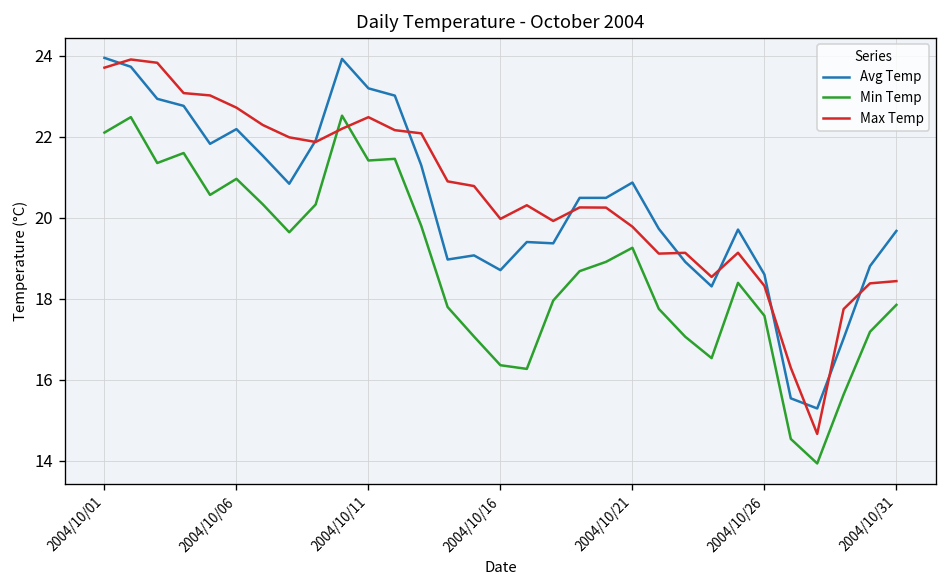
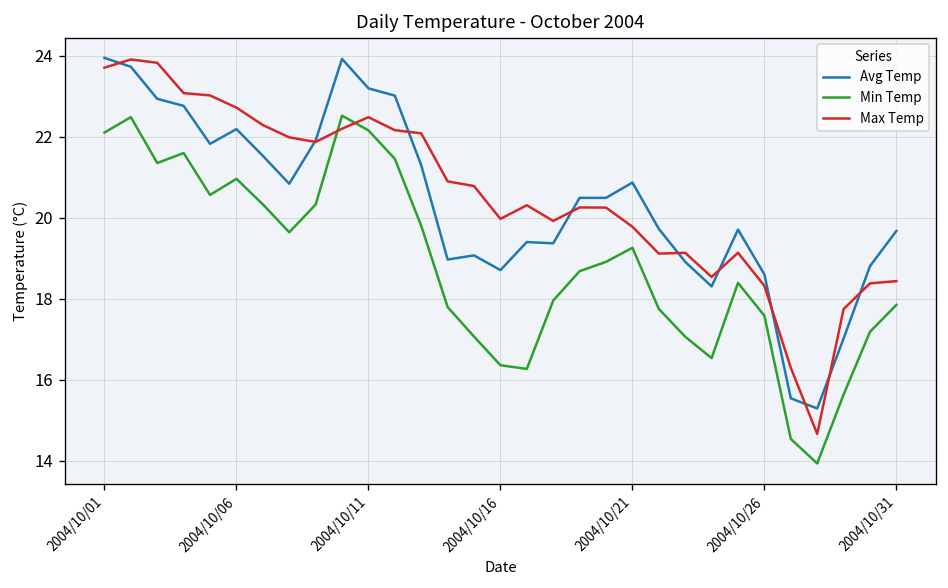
Min Temp, 2004/10/11: 21.4 -> 22.2
